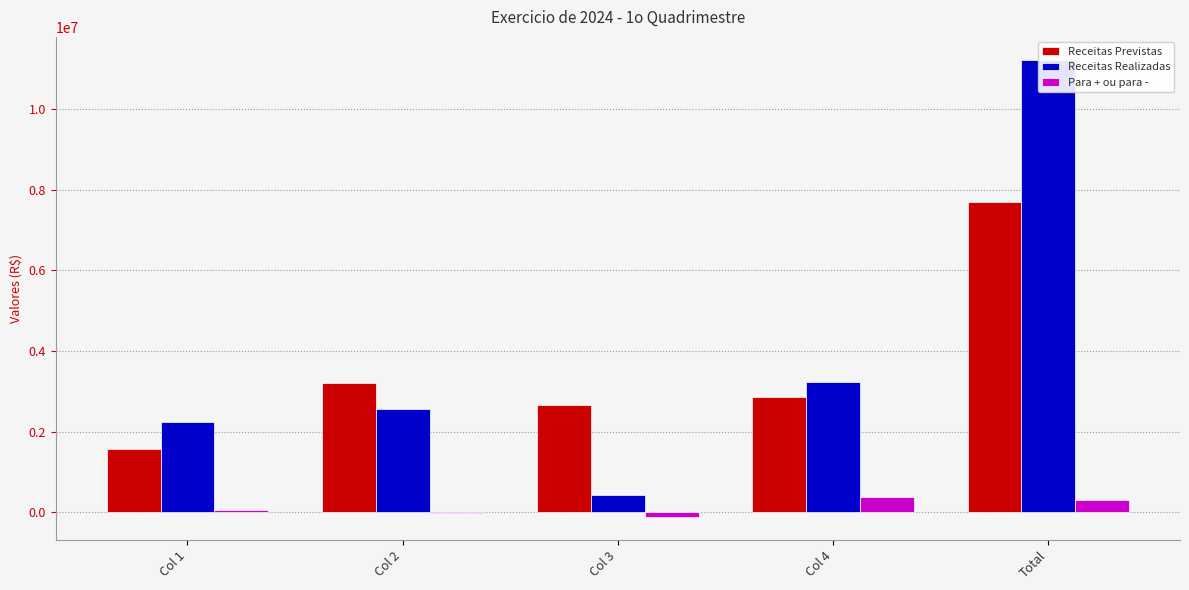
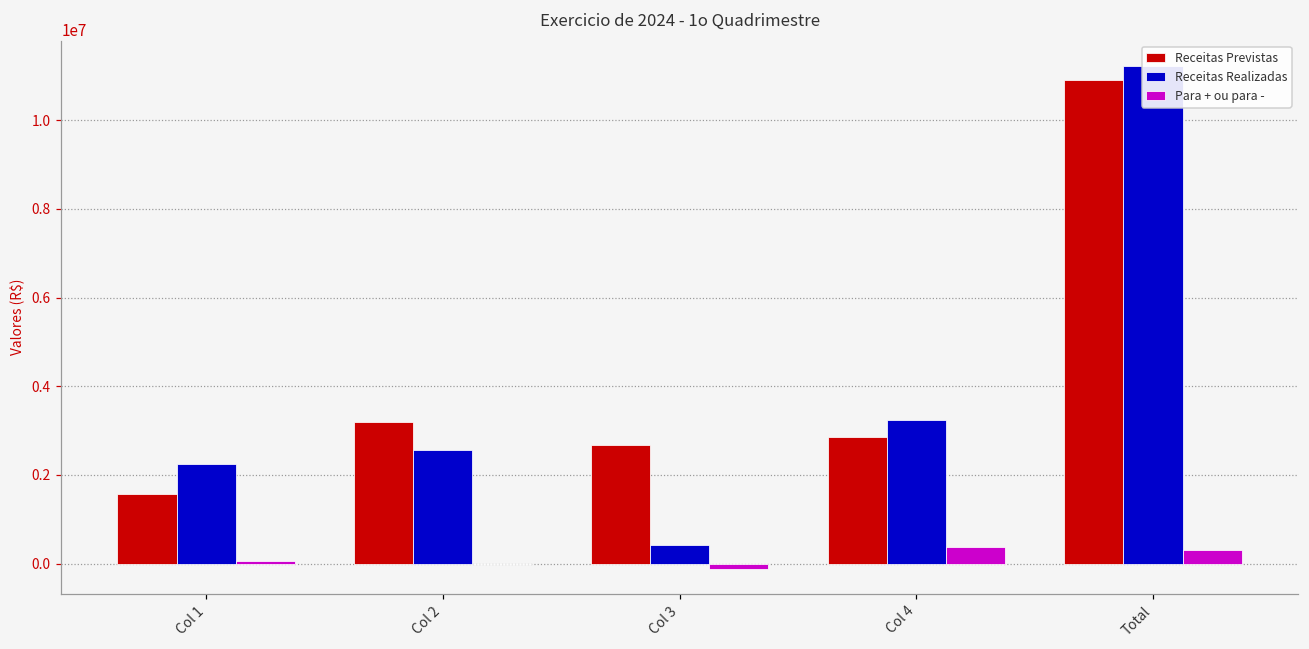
Receitas Previstas, Total: 7700000 -> 10900000
